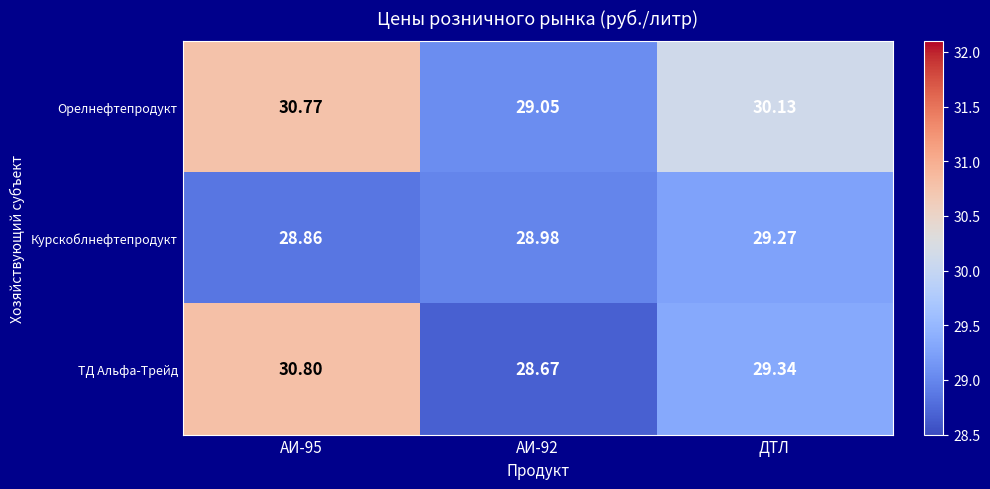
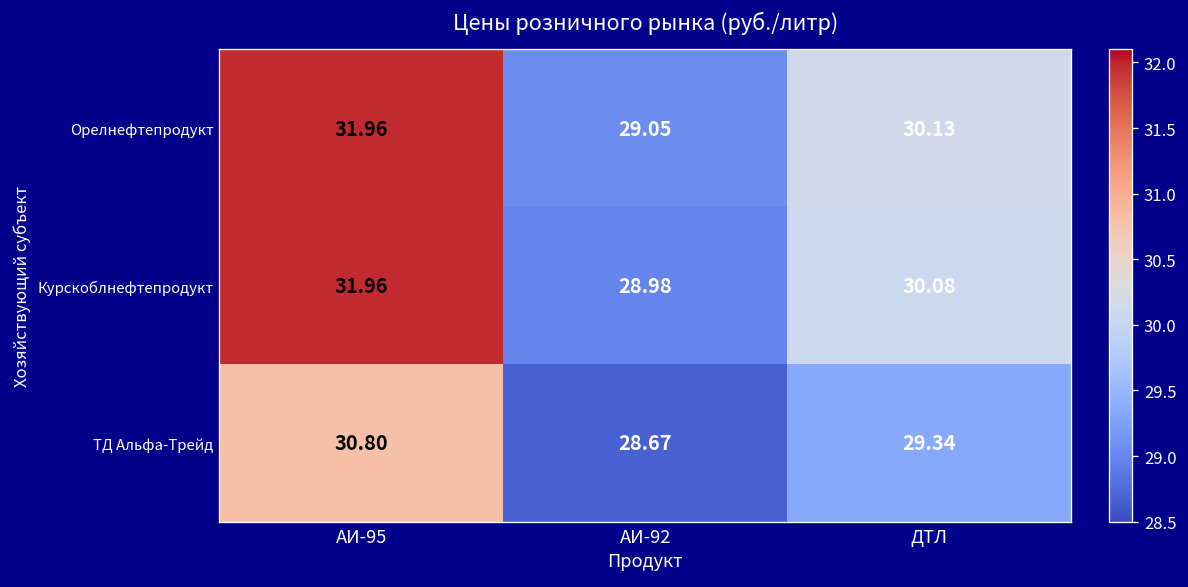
Орелнефтепродукт, АИ-95: 30.77 -> 31.96
Курскоблнефтепродукт, АИ-95: 28.86 -> 31.96
Курскоблнефтепродукт, ДТЛ: 29.27 -> 30.08
